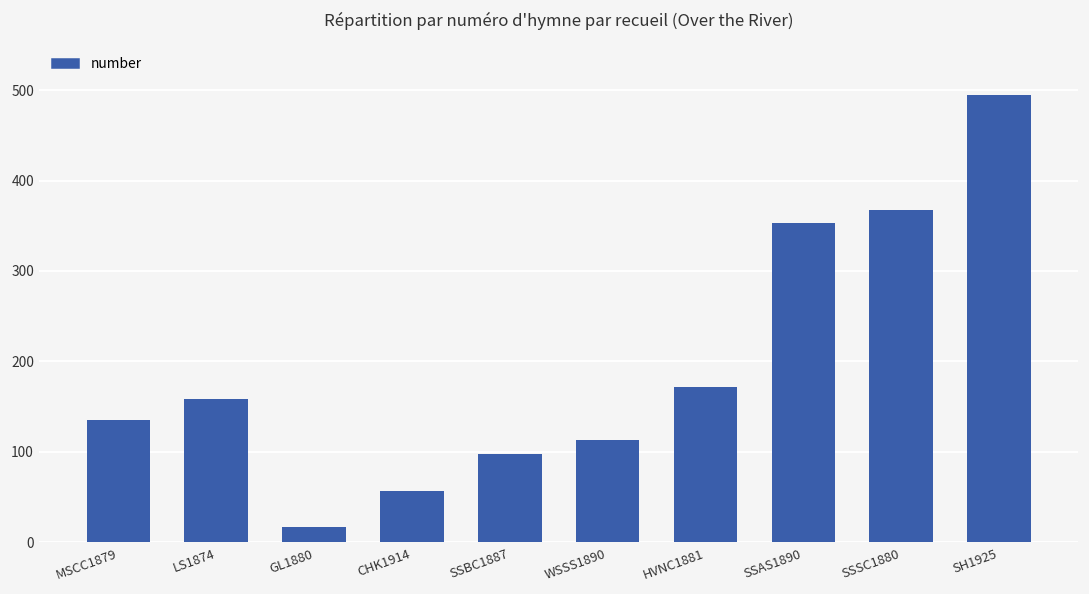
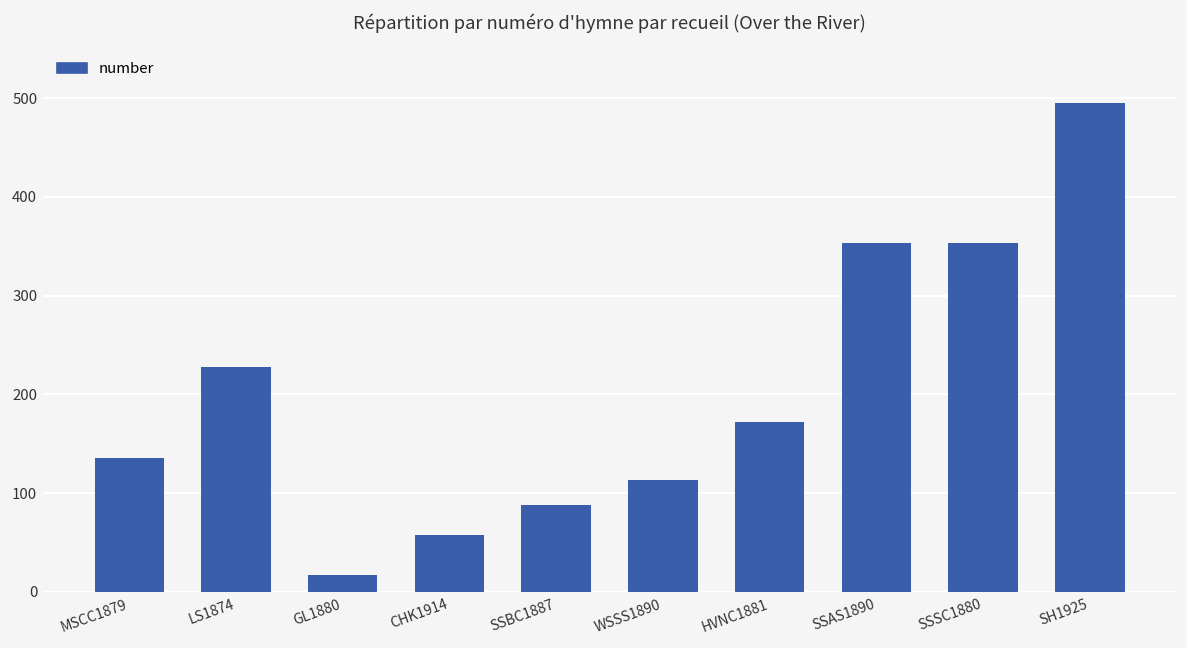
LS1874: 160 -> 230
SSBC1887: 100 -> 90
SSSC1880: 370 -> 350
